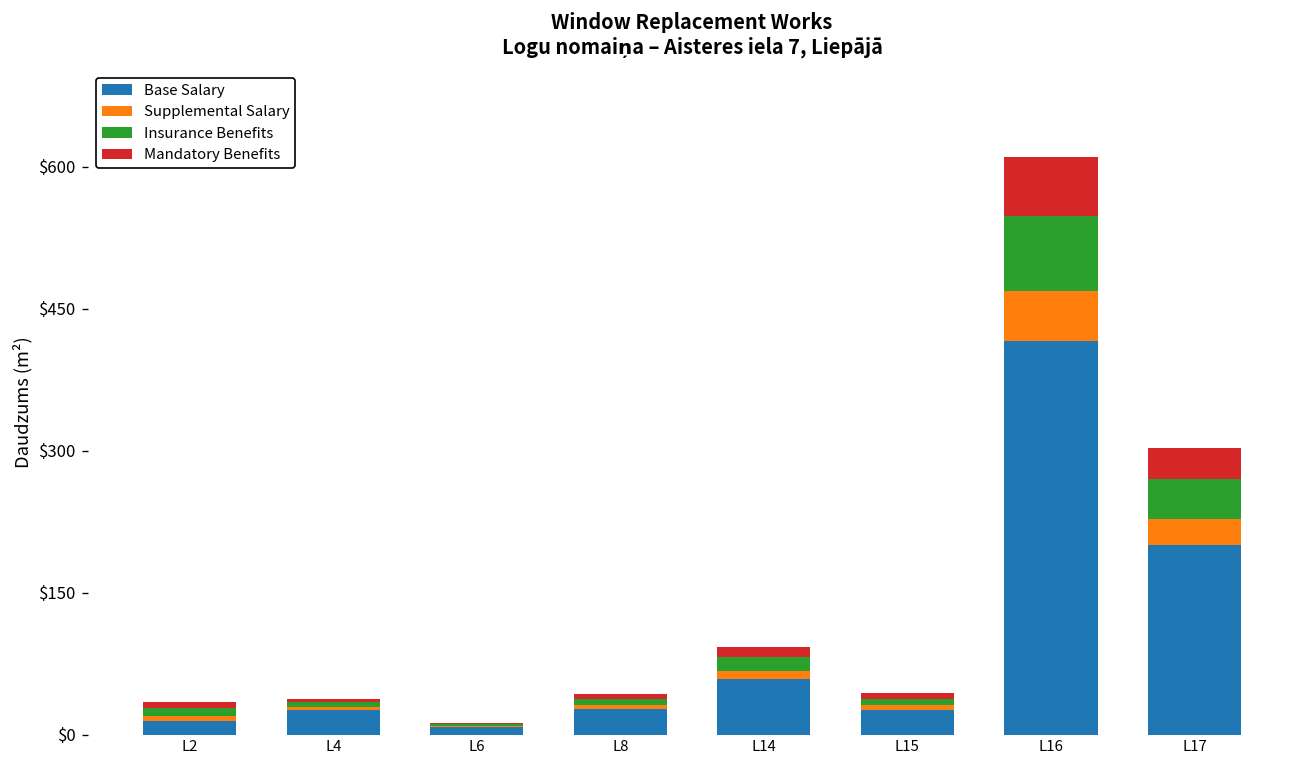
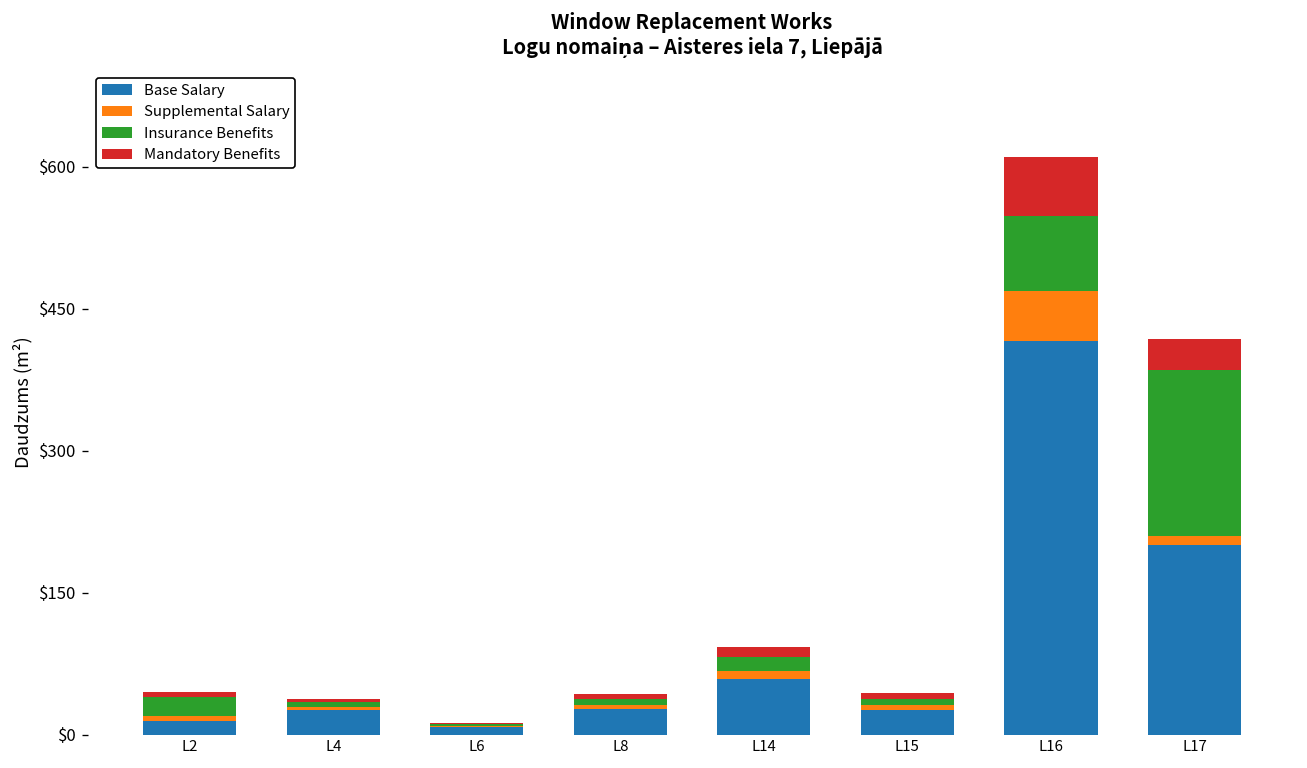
Insurance Benefits, L2: $10 -> $20
Supplemental Salary, L17: $30 -> $10
Insurance Benefits, L17: $40 -> $180
